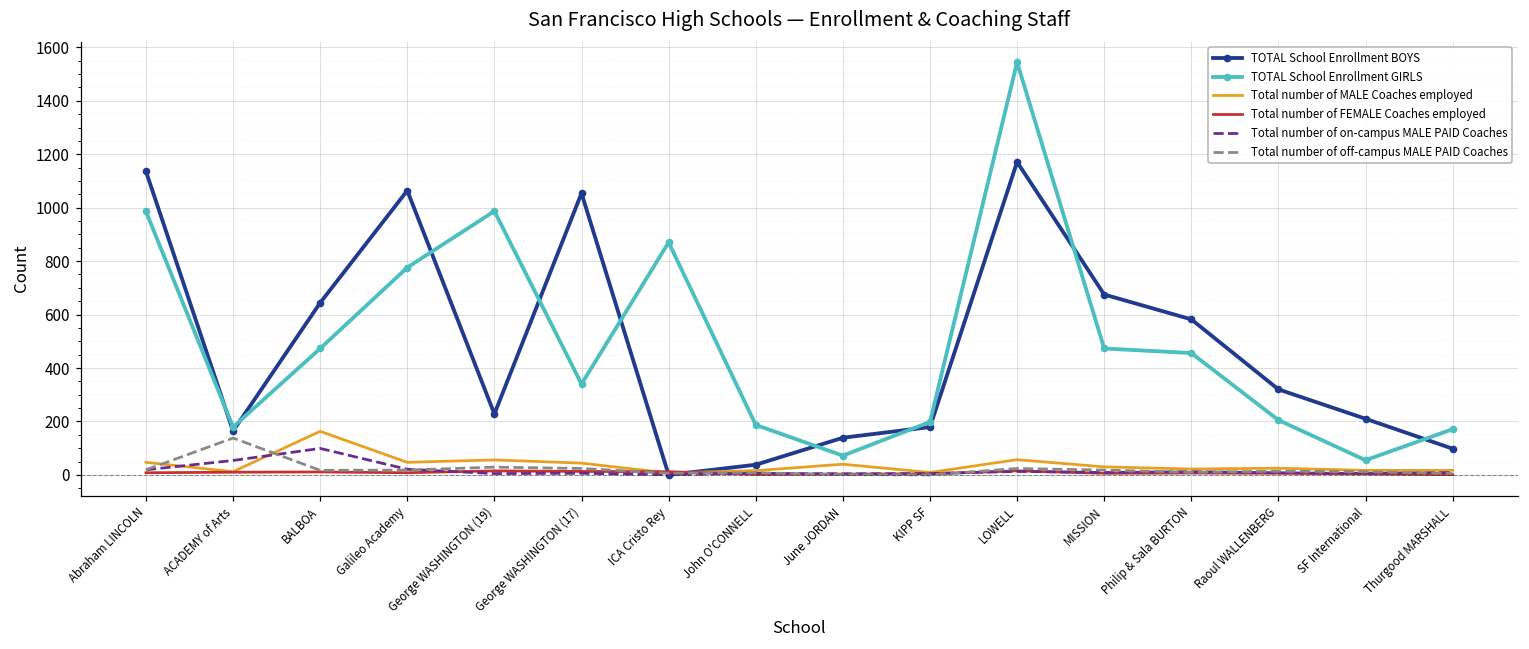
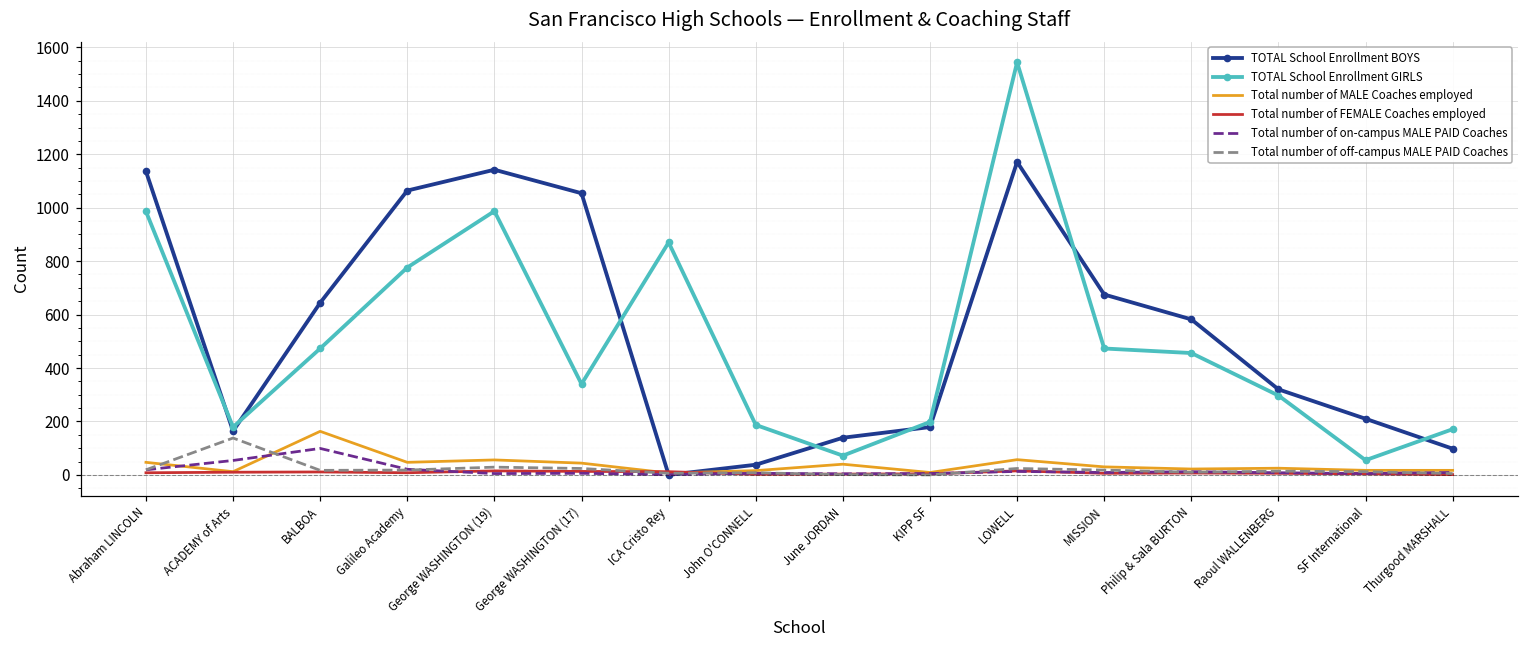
TOTAL School Enrollment BOYS, George WASHINGTON (19): 230 -> 1140
TOTAL School Enrollment GIRLS, Raoul WALLENBERG: 210 -> 300
